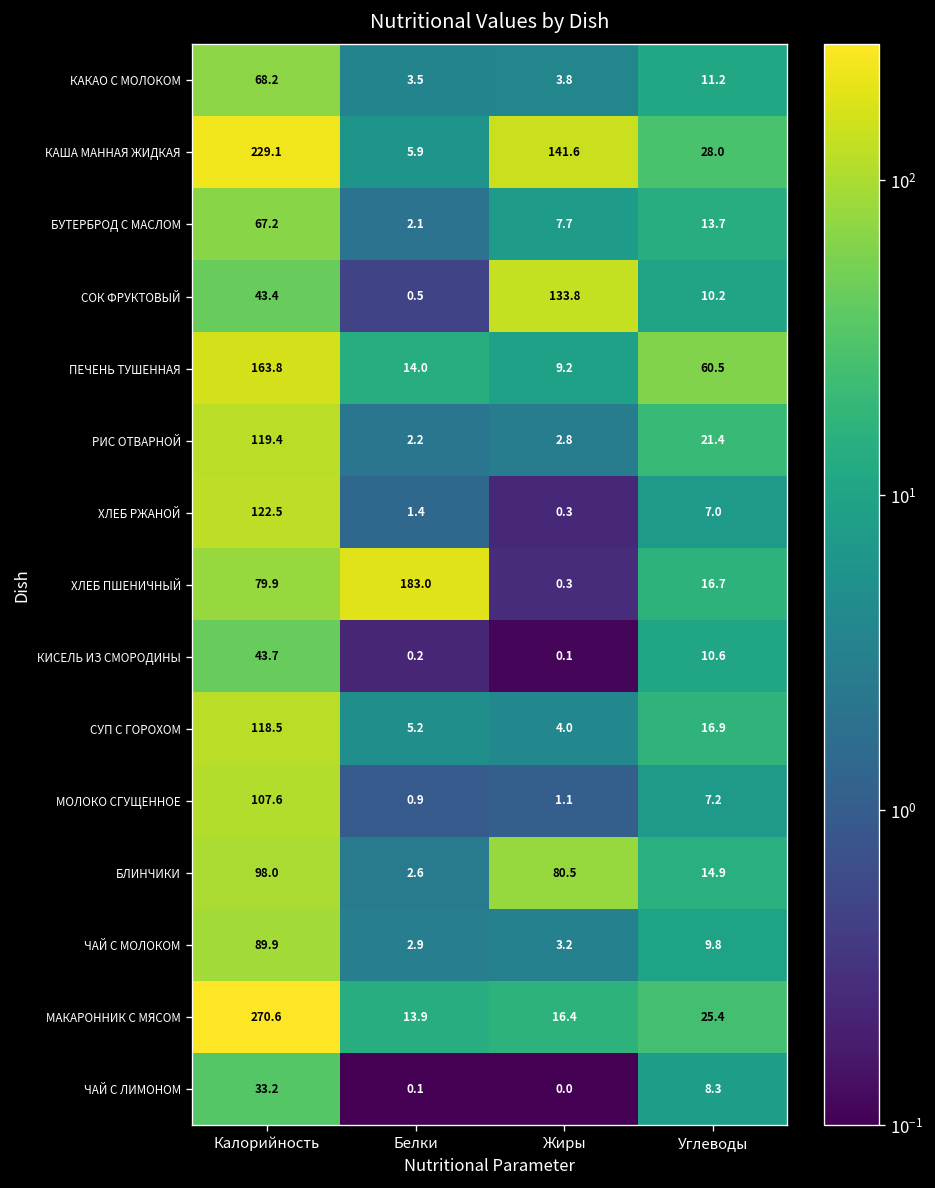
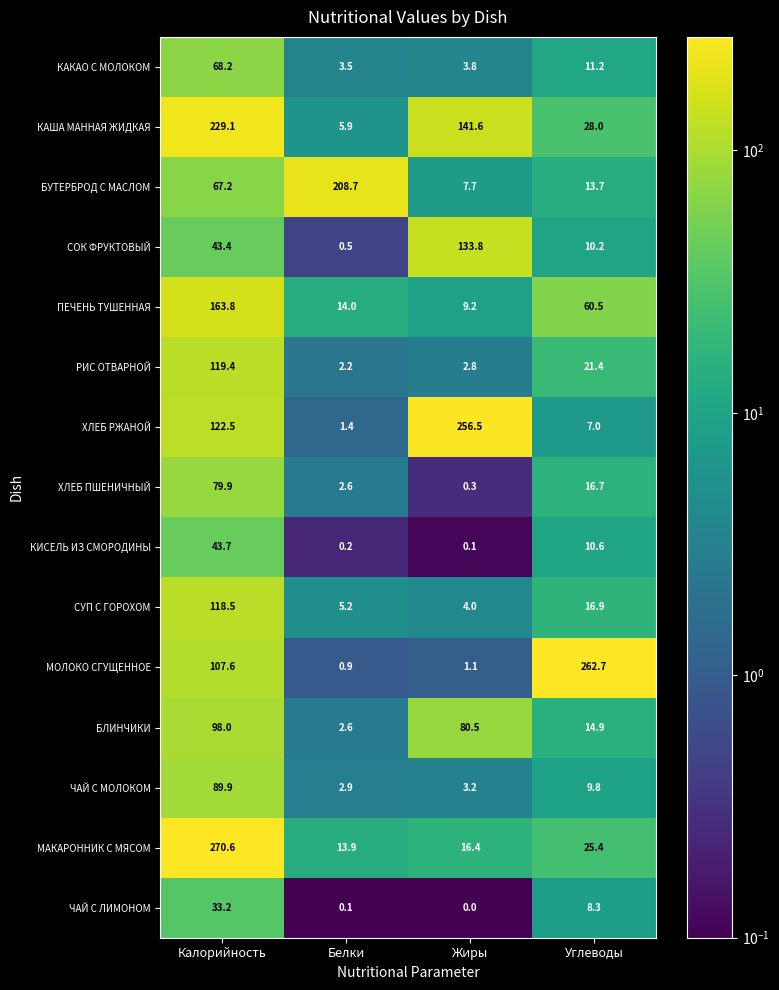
БУТЕРБРОД С МАСЛОМ, Белки: 2.1 -> 208.7
ХЛЕБ РЖАНОЙ, Жиры: 0.3 -> 256.5
ХЛЕБ ПШЕНИЧНЫЙ, Белки: 183.0 -> 2.6
МОЛОКО СГУЩЕННОЕ, Углеводы: 7.2 -> 262.7
